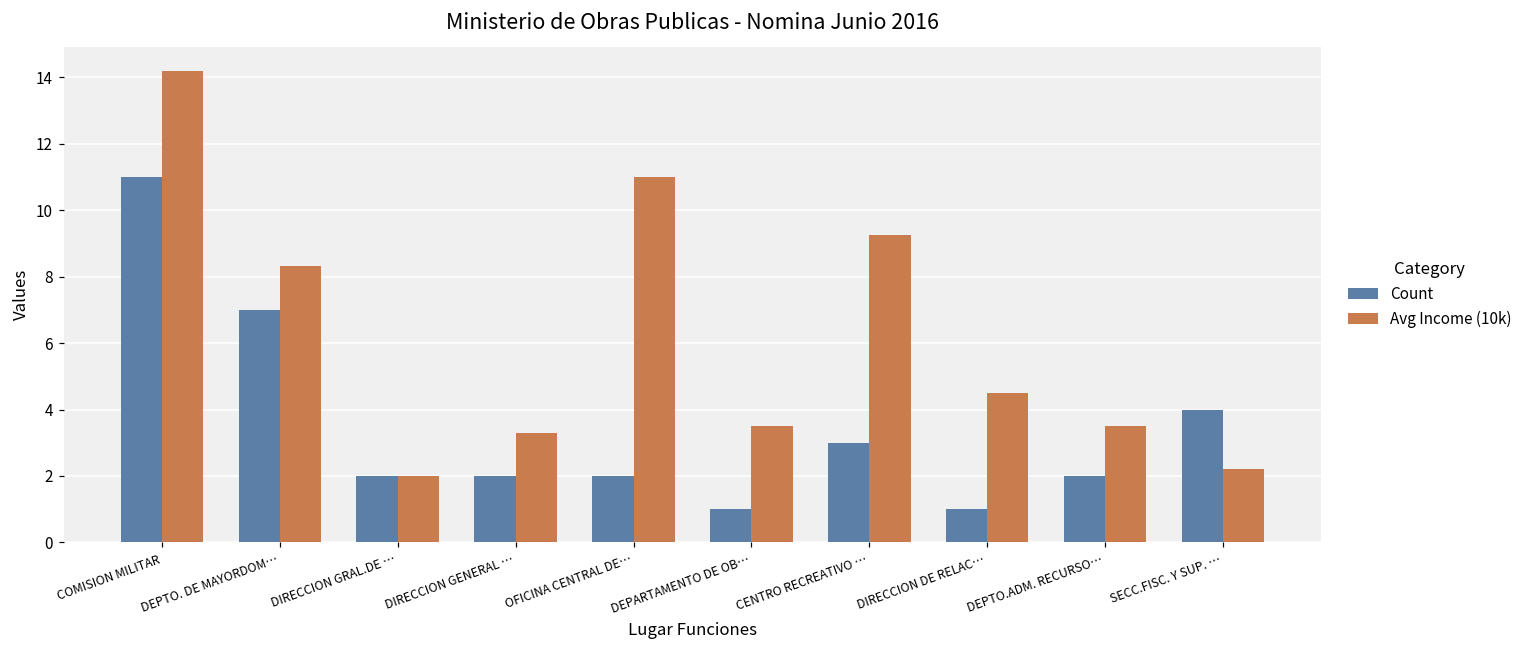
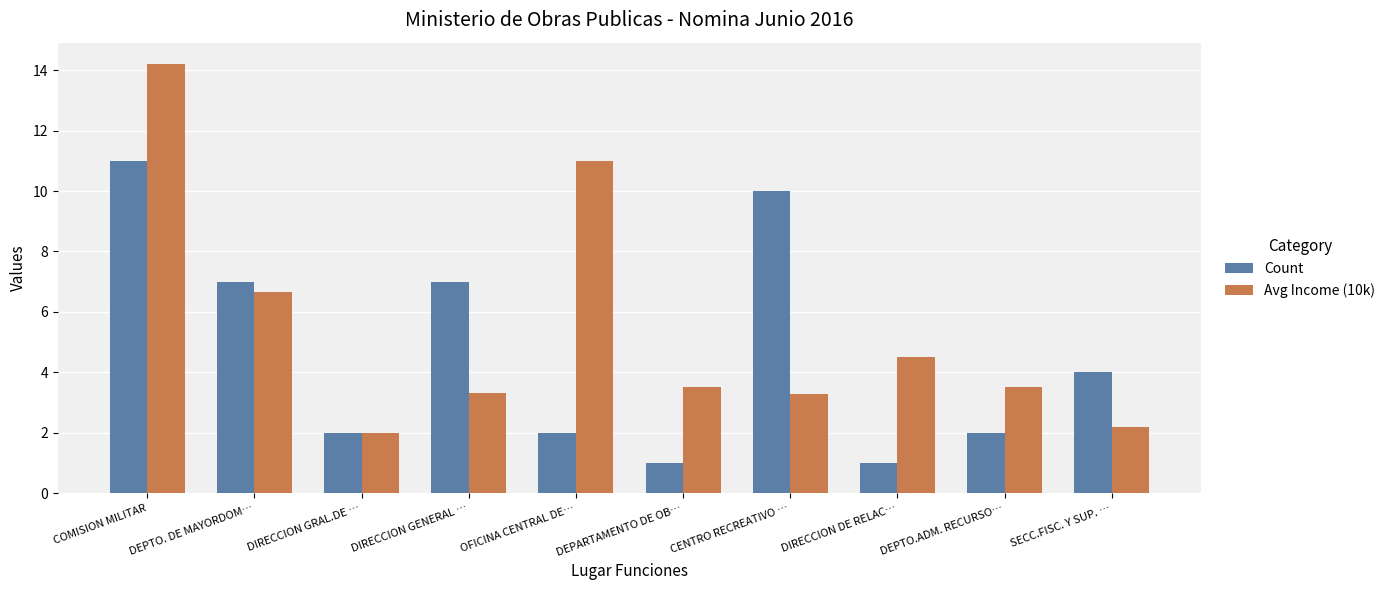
Avg Income (10k), DEPTO. DE MAYORDOM…: 8.3 -> 6.7
Count, DIRECCION GENERAL …: 2 -> 7
Count, CENTRO RECREATIVO …: 3 -> 10
Avg Income (10k), CENTRO RECREATIVO …: 9.3 -> 3.3
